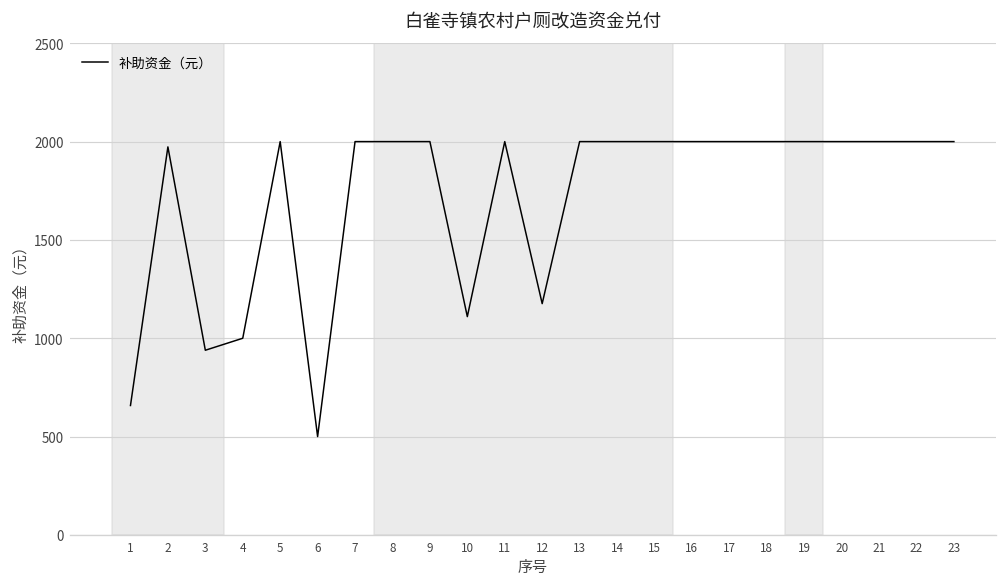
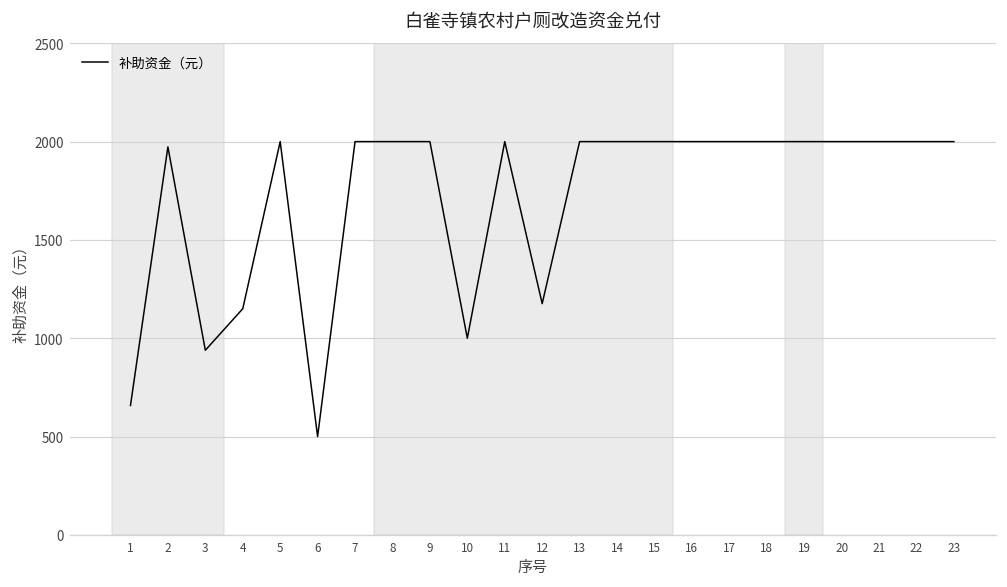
4: 1000 -> 1150
10: 1110 -> 1000
